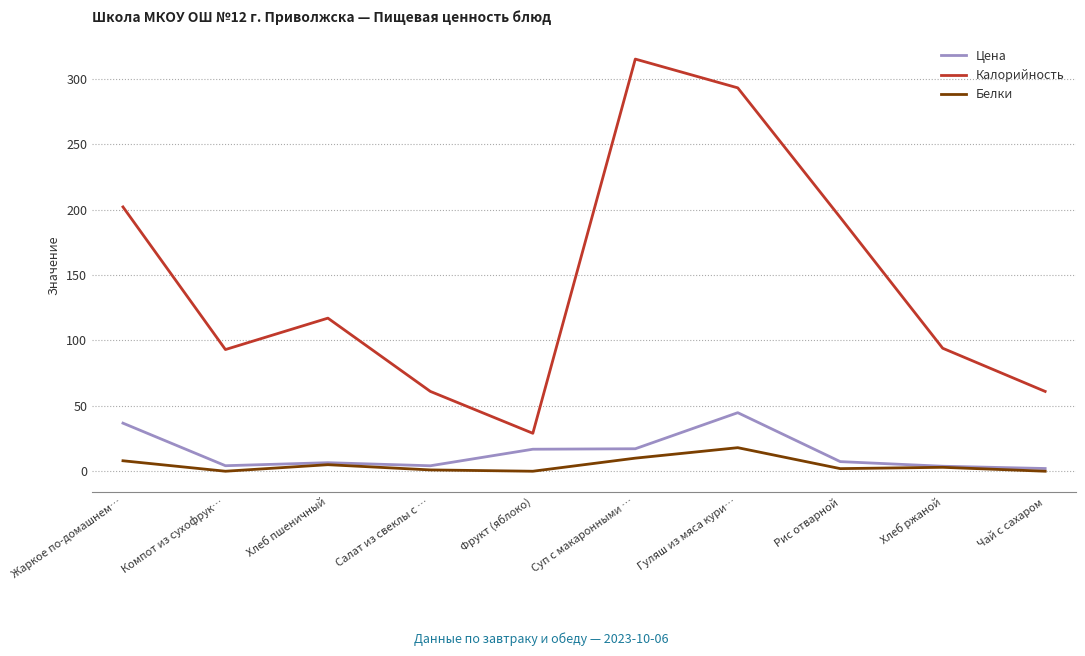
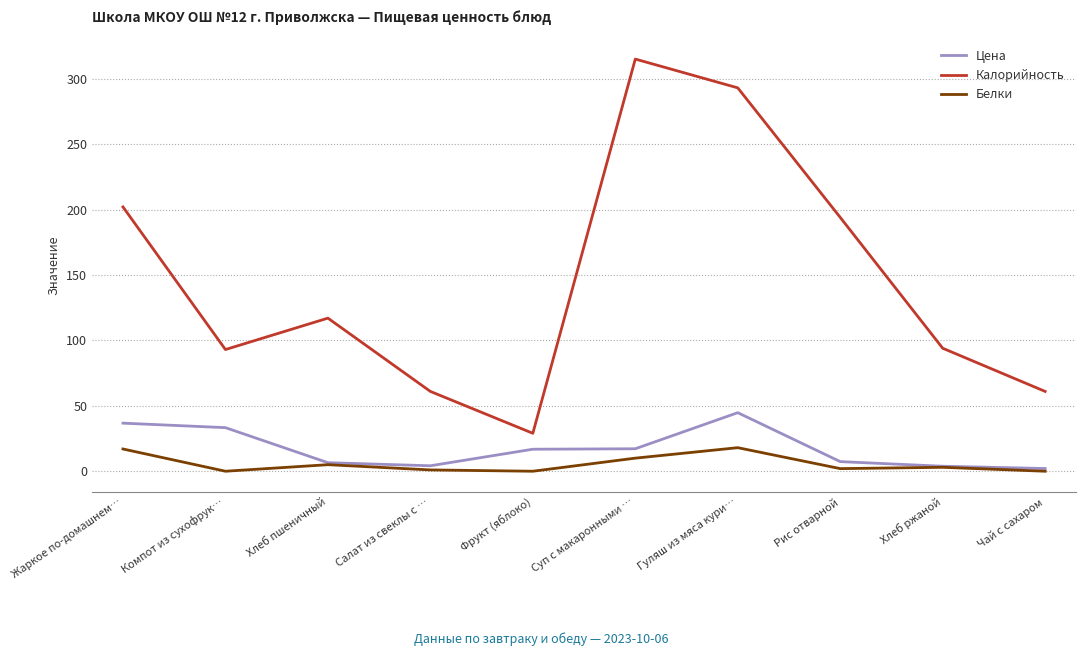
Белки, Жаркое по-домашнем…: 8 -> 17
Цена, Компот из сухофрук…: 4 -> 33
